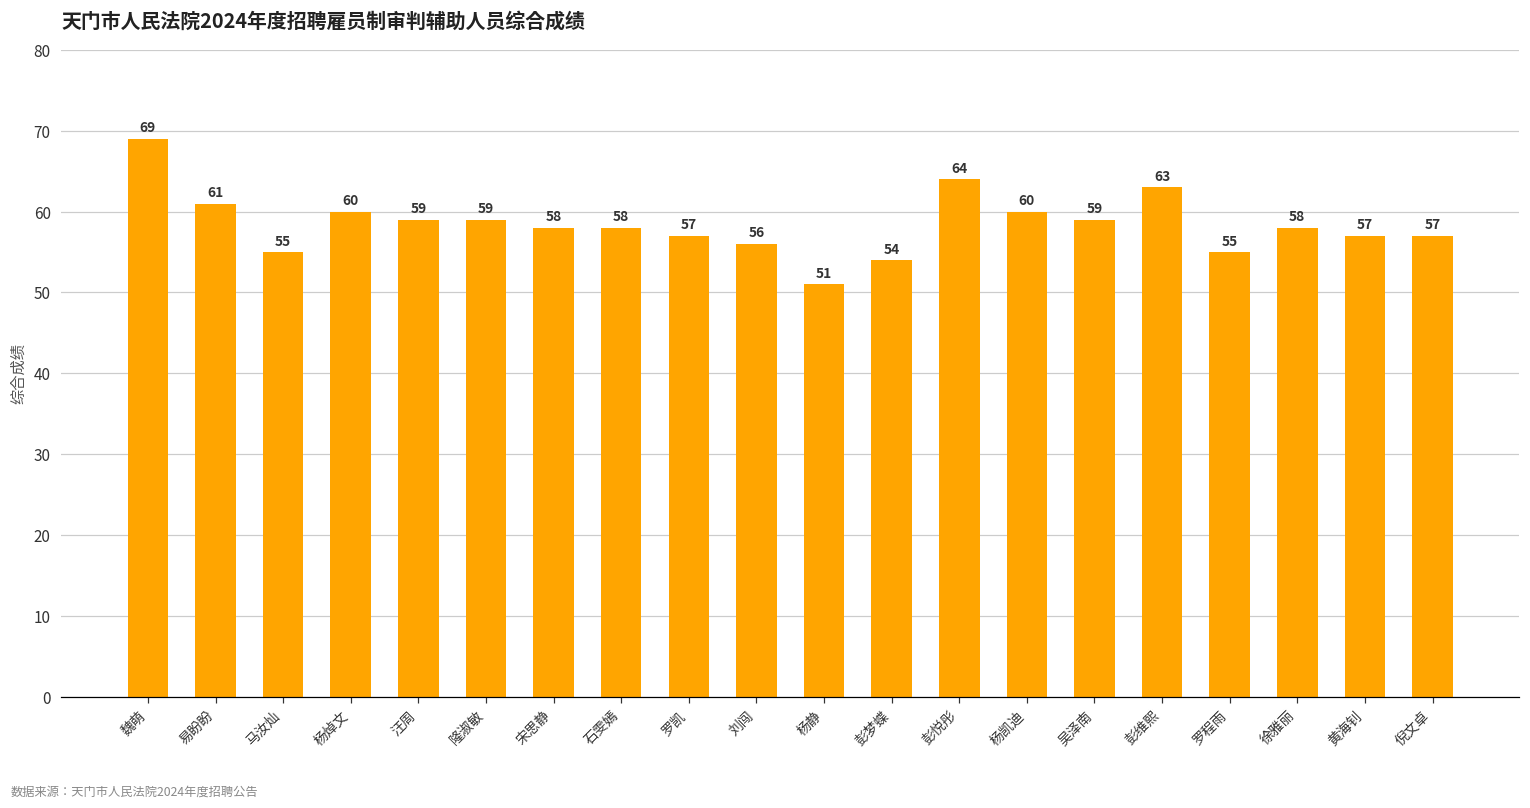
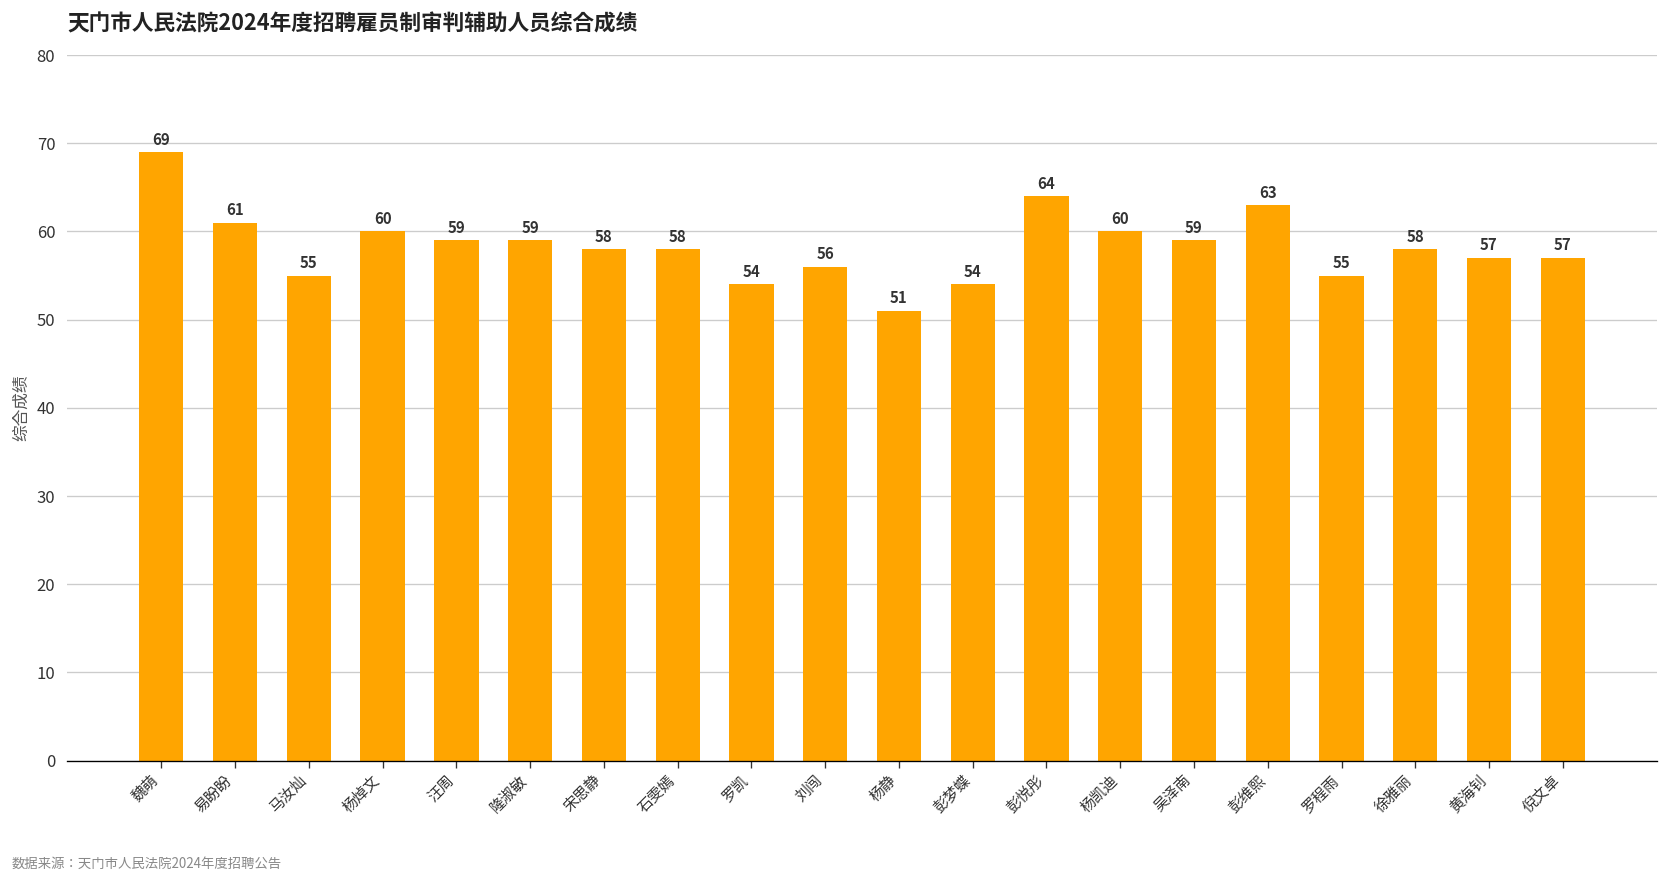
罗凯: 57 -> 54
